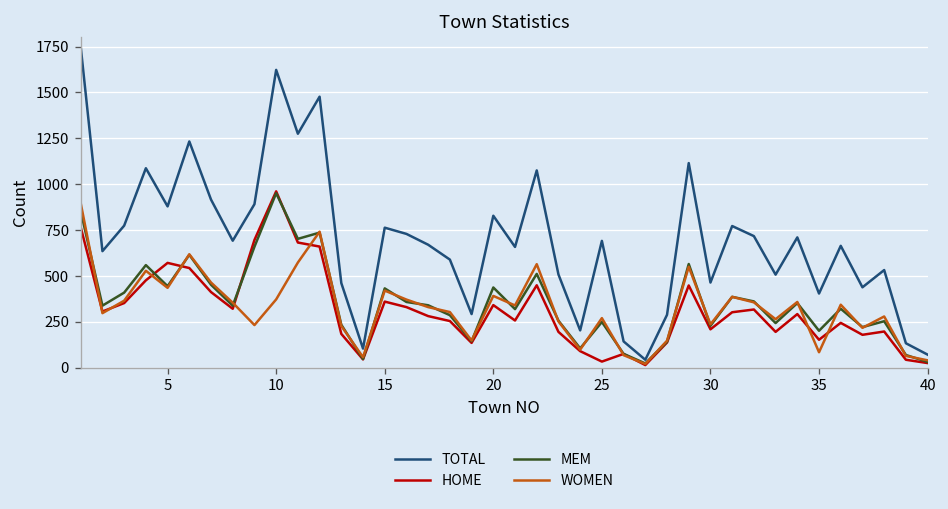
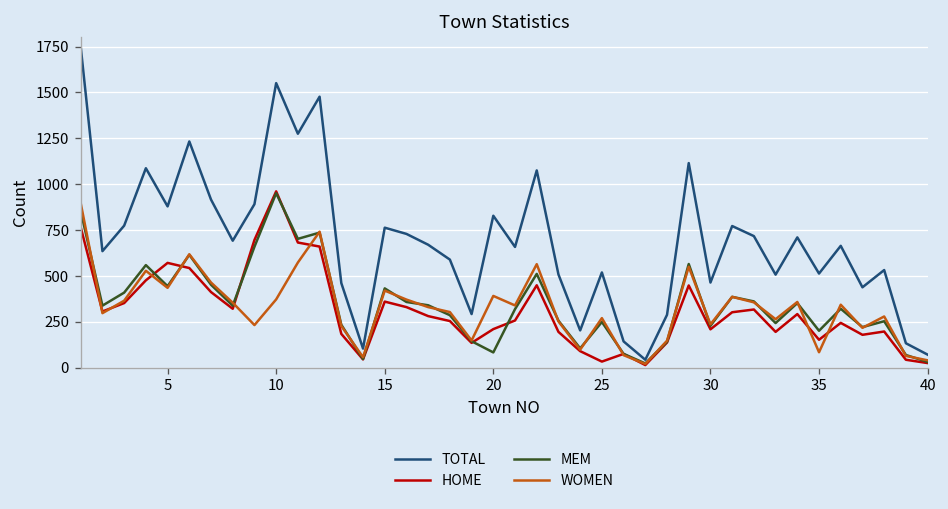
TOTAL, 10: 1620 -> 1550
HOME, 20: 340 -> 210
MEM, 20: 440 -> 80
TOTAL, 25: 690 -> 520
TOTAL, 35: 400 -> 510
